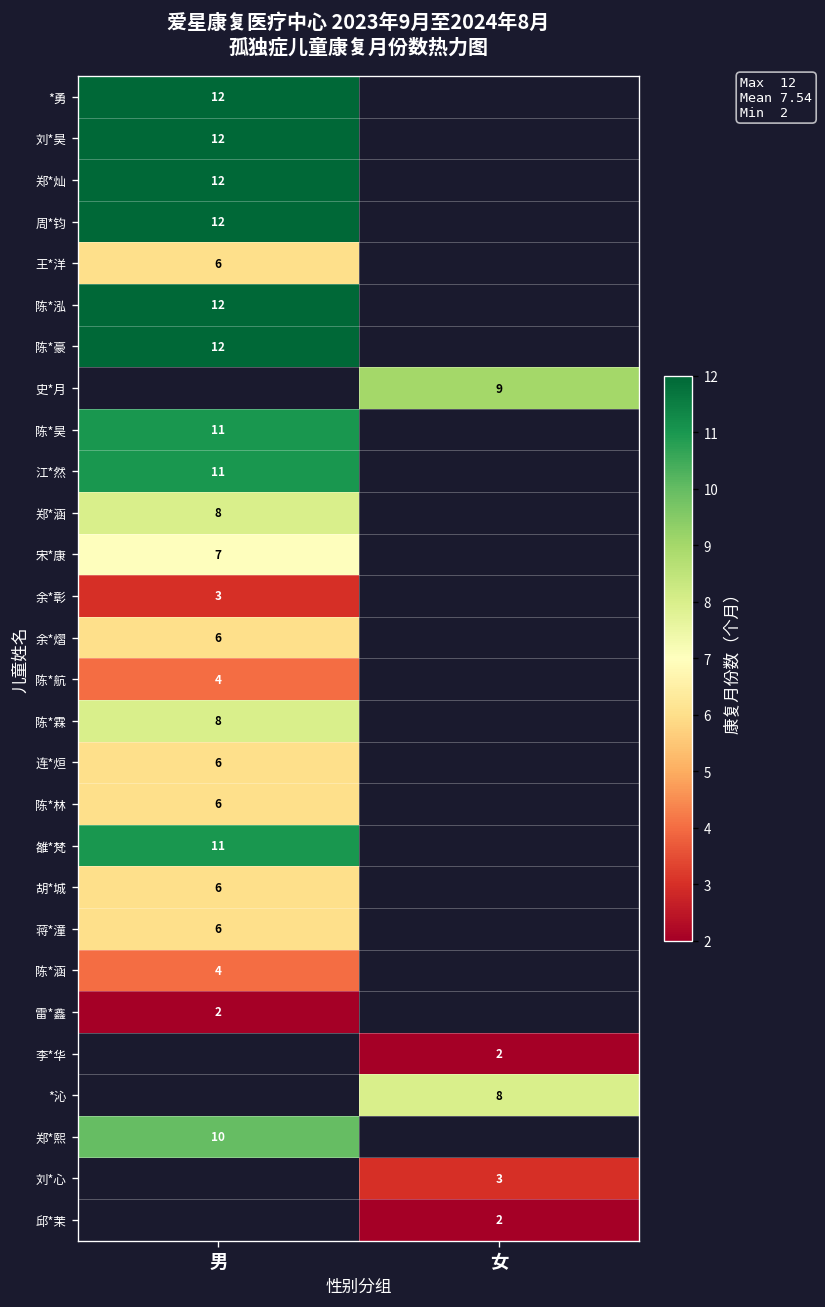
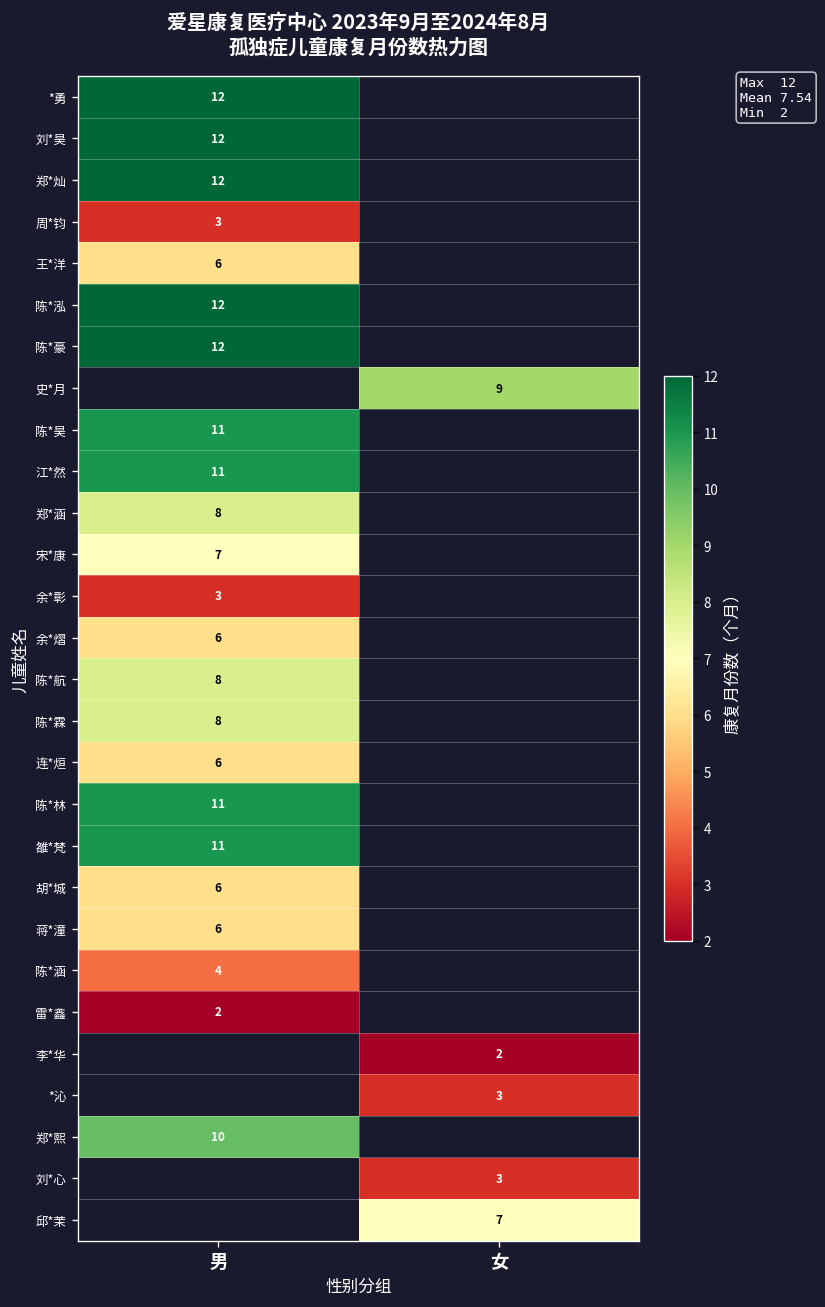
周*钧, 男: 12 -> 3
陈*航, 男: 4 -> 8
陈*林, 男: 6 -> 11
*沁, 女: 8 -> 3
邱*茉, 女: 2 -> 7
